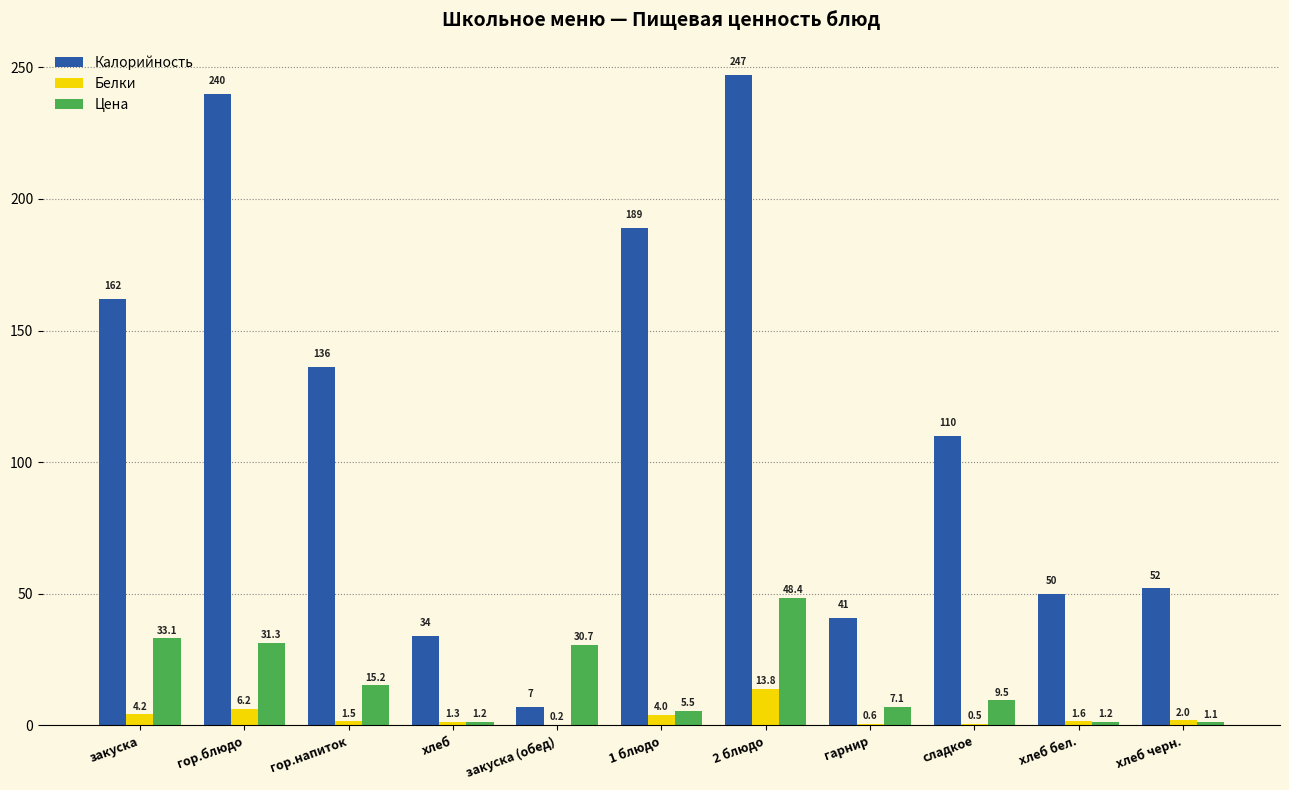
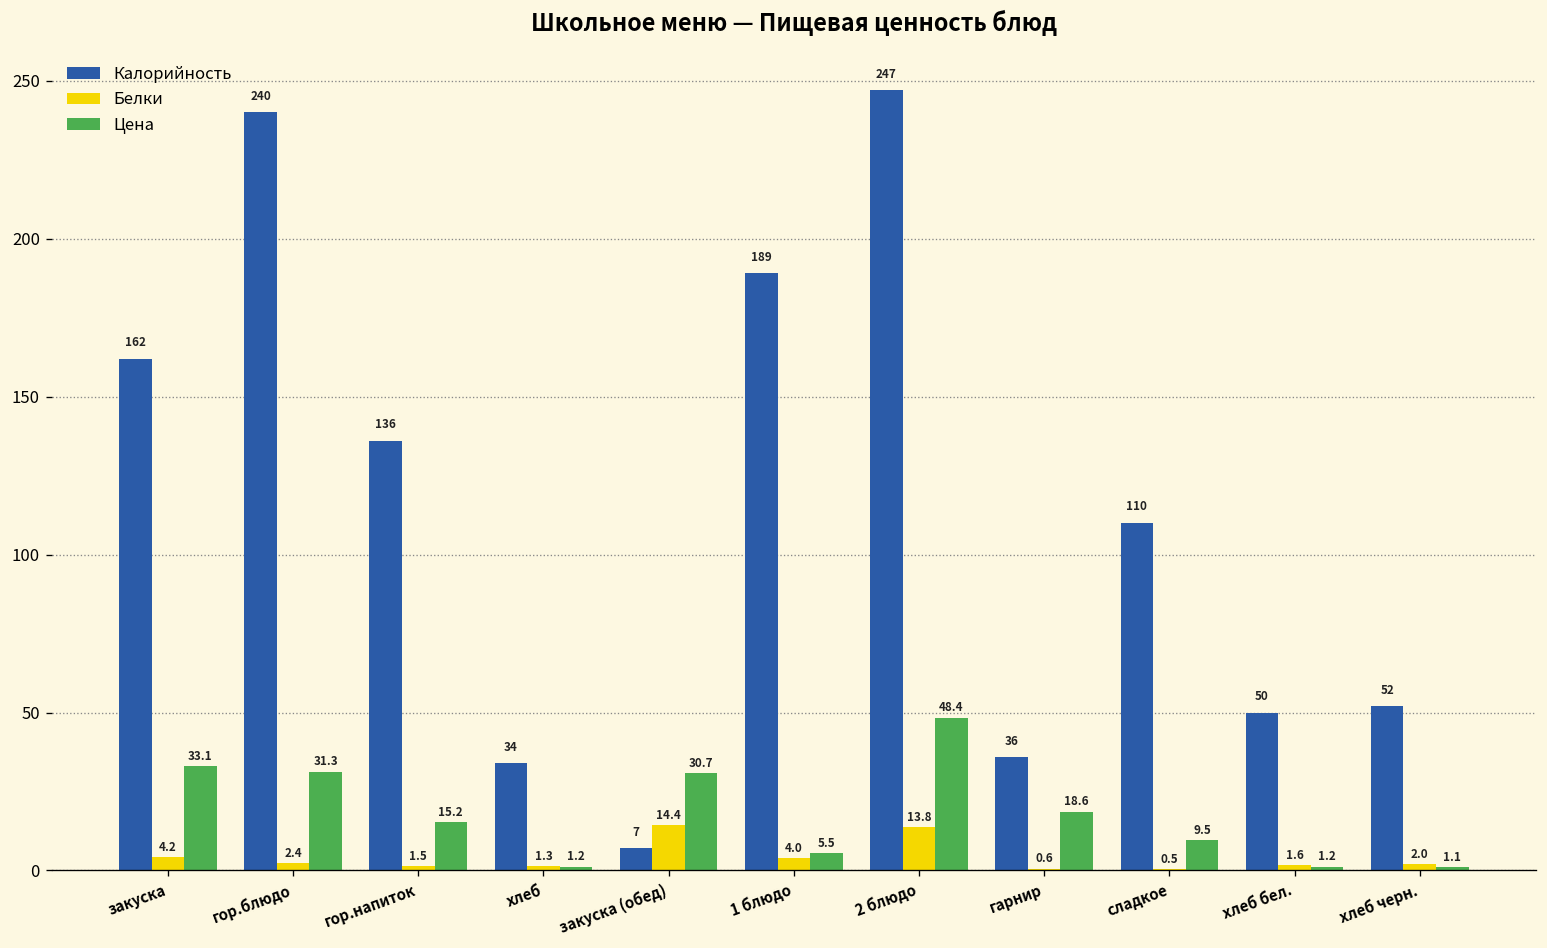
Белки, гор.блюдо: 6.2 -> 2.4
Белки, закуска (обед): 0.2 -> 14.4
Калорийность, гарнир: 41 -> 36
Цена, гарнир: 7.1 -> 18.6
